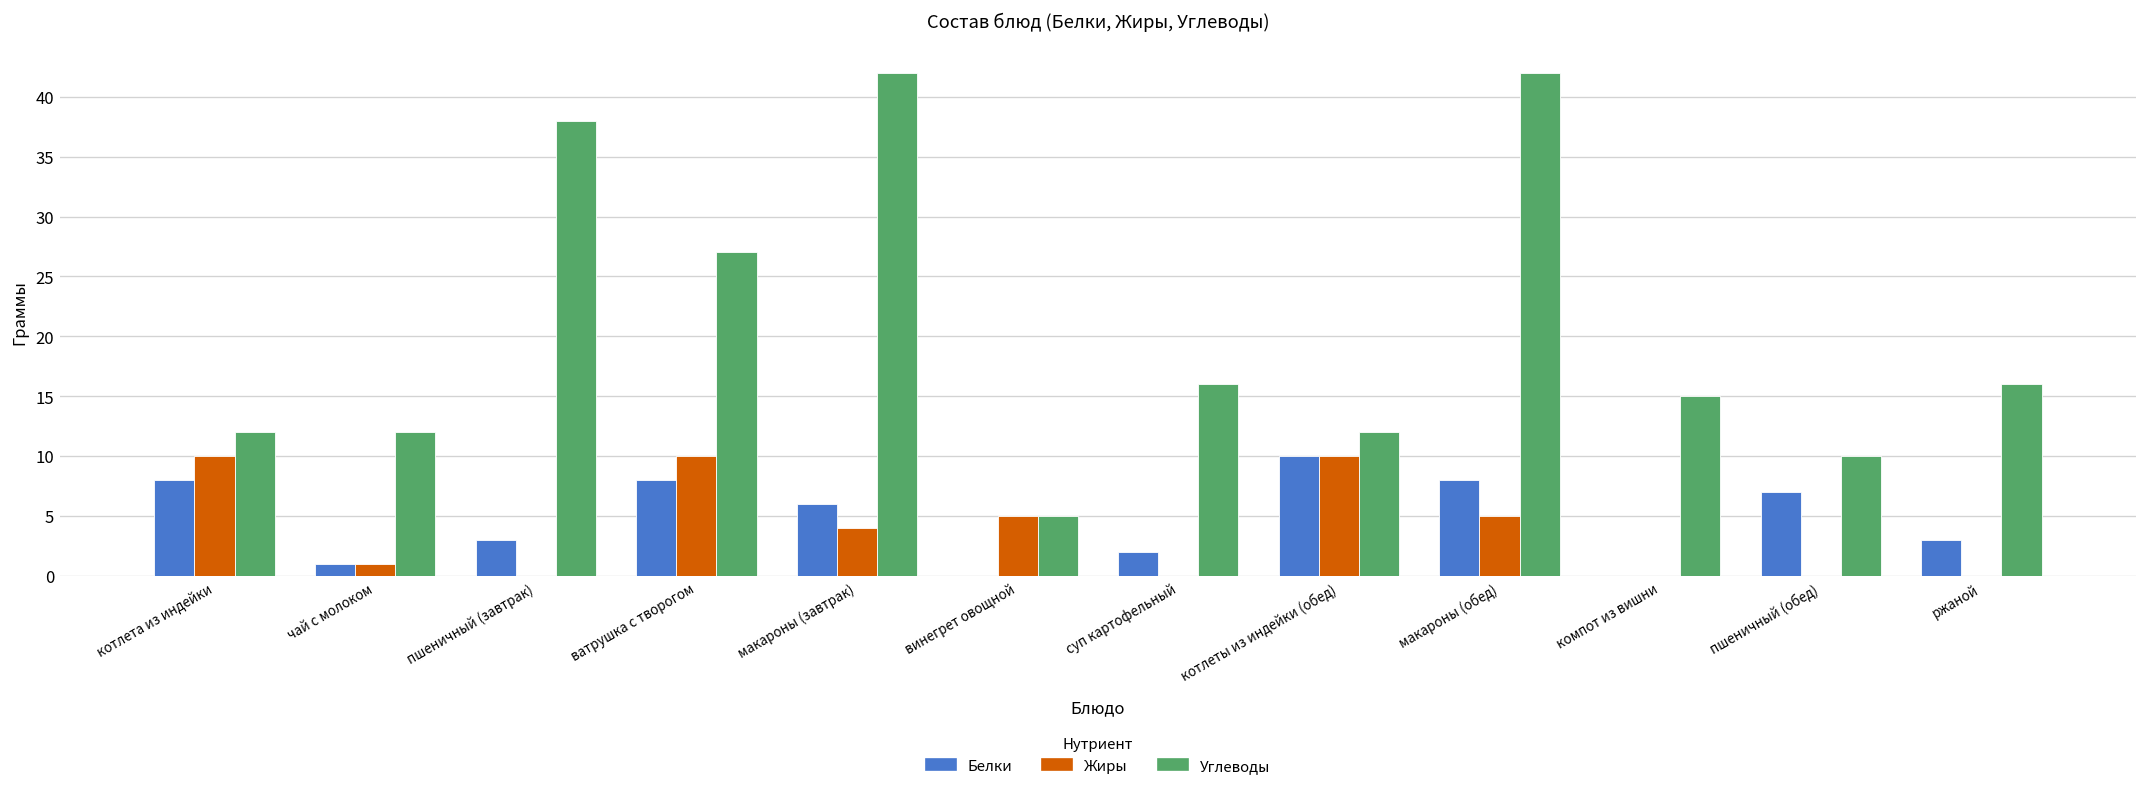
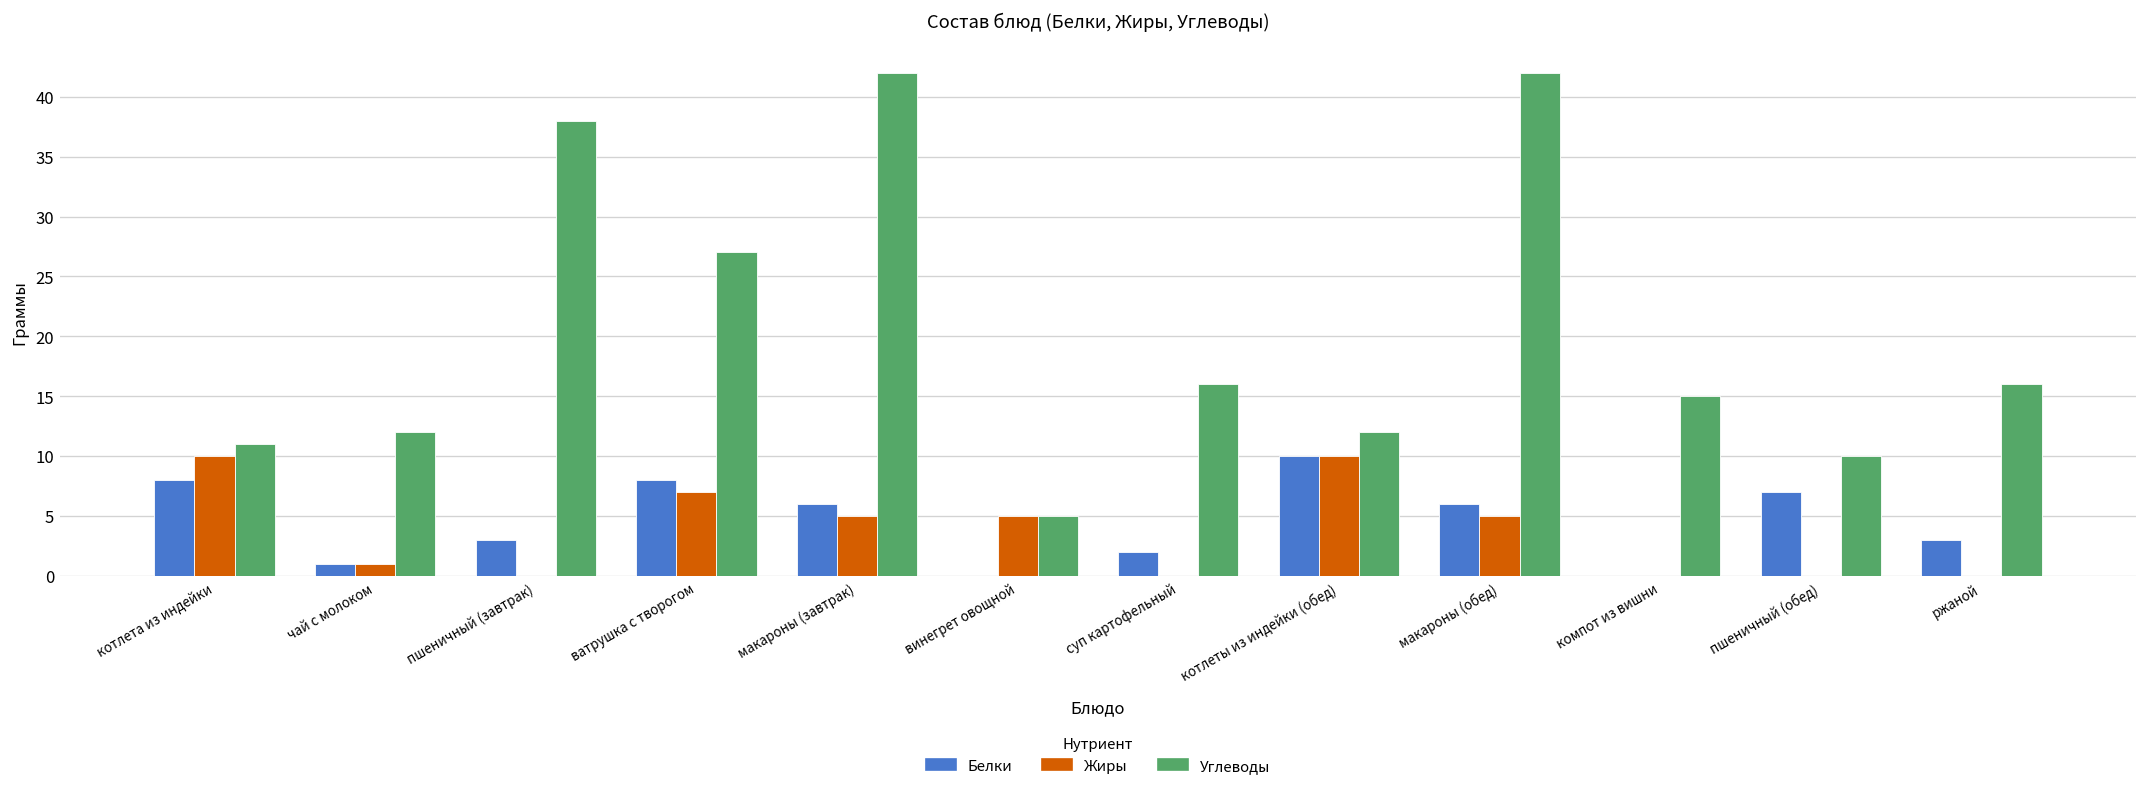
Углеводы, котлета из индейки: 12 -> 11
Жиры, ватрушка с творогом: 10 -> 7
Жиры, макароны (завтрак): 4 -> 5
Белки, макароны (обед): 8 -> 6
